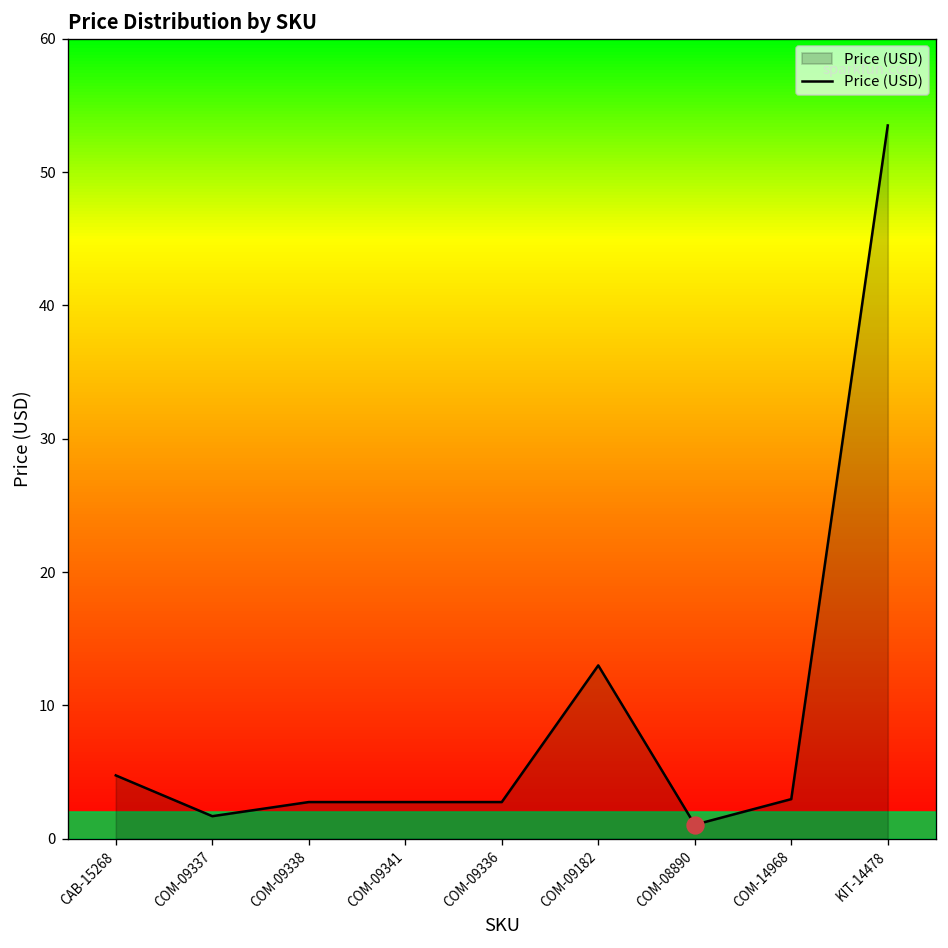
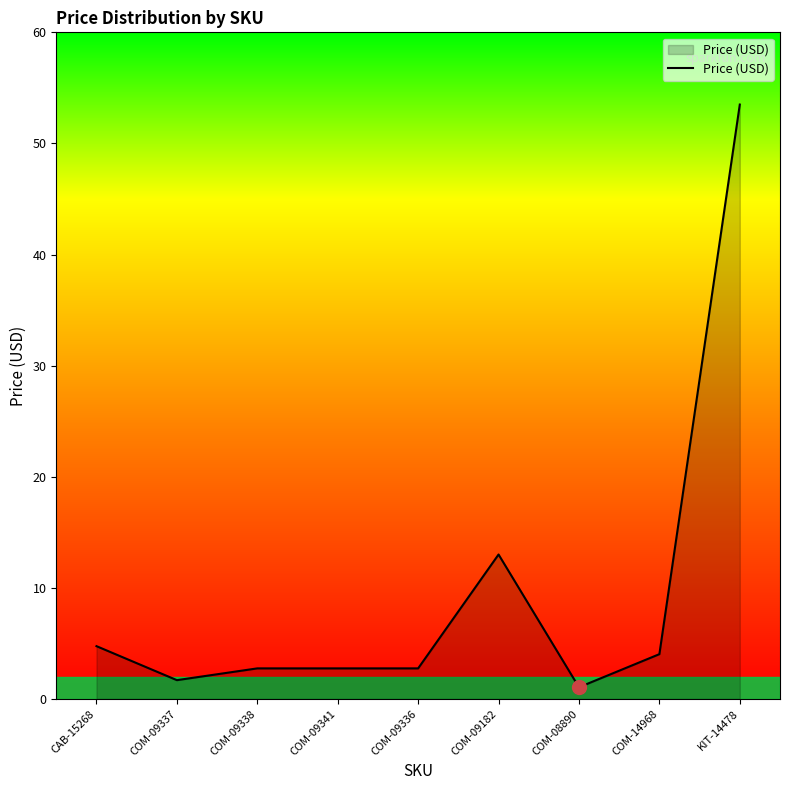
Price (USD), COM-14968: 3.0 -> 4.0
